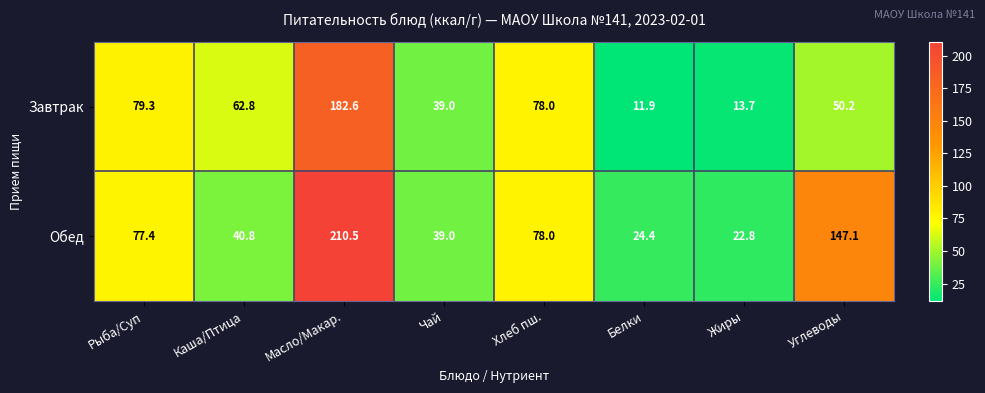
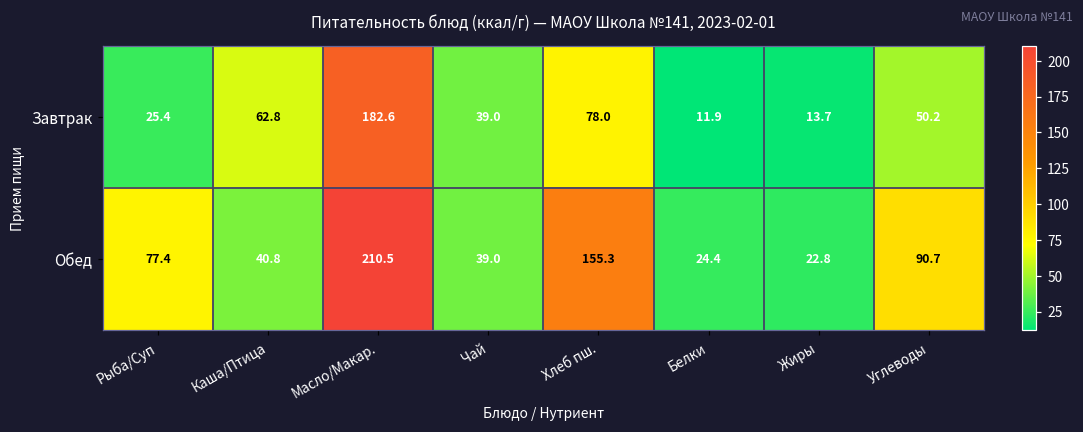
Завтрак, Рыба/Суп: 79.3 -> 25.4
Обед, Хлеб пш.: 78.0 -> 155.3
Обед, Углеводы: 147.1 -> 90.7
